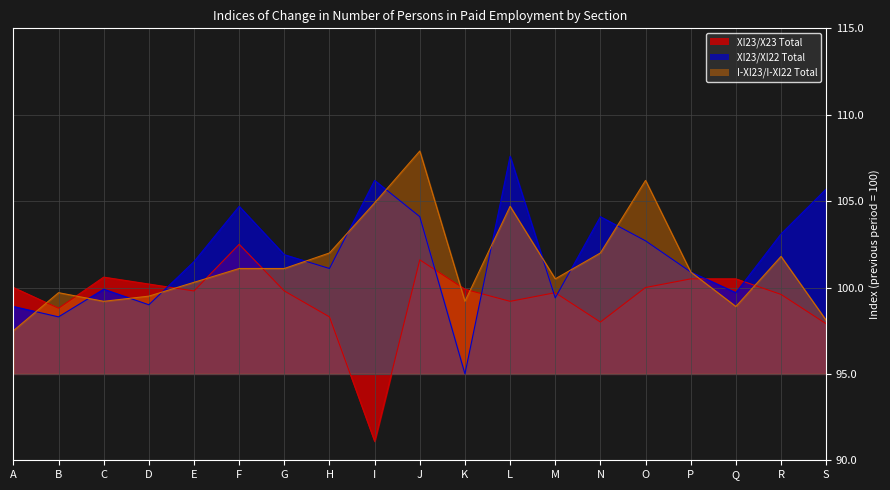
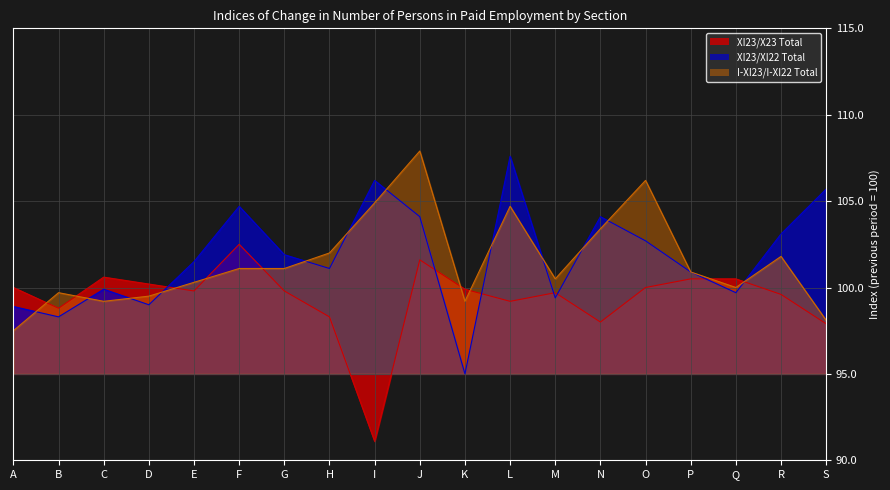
I-XI23/I-XI22 Total, N: 102.0 -> 103.4
I-XI23/I-XI22 Total, Q: 98.9 -> 100.0
